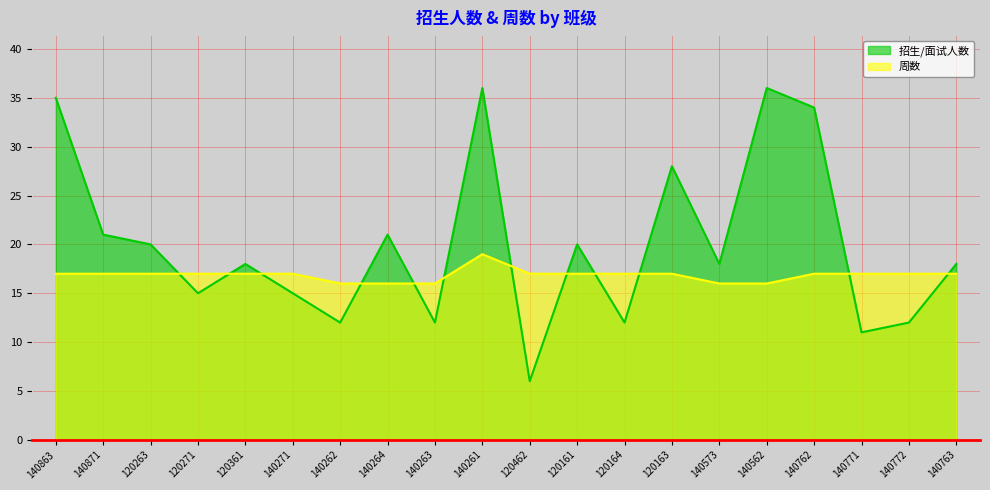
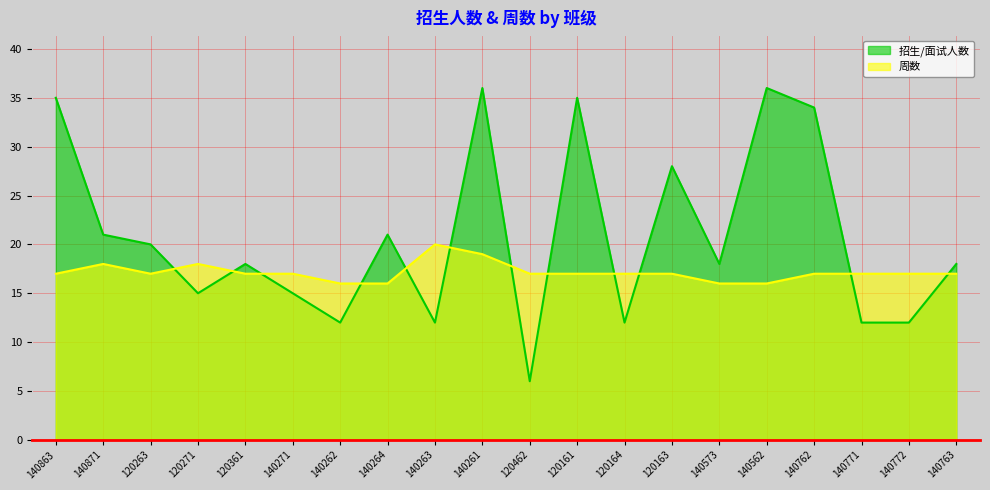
周数, 140871: 17 -> 18
周数, 120271: 17 -> 18
周数, 140263: 16 -> 20
招生/面试人数, 120161: 20 -> 35
招生/面试人数, 140771: 11 -> 12
